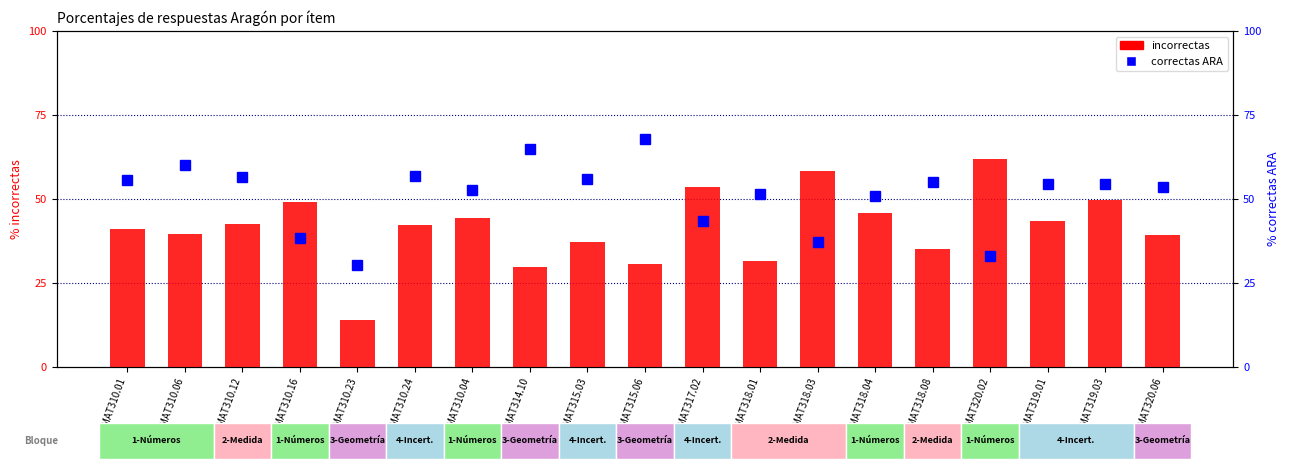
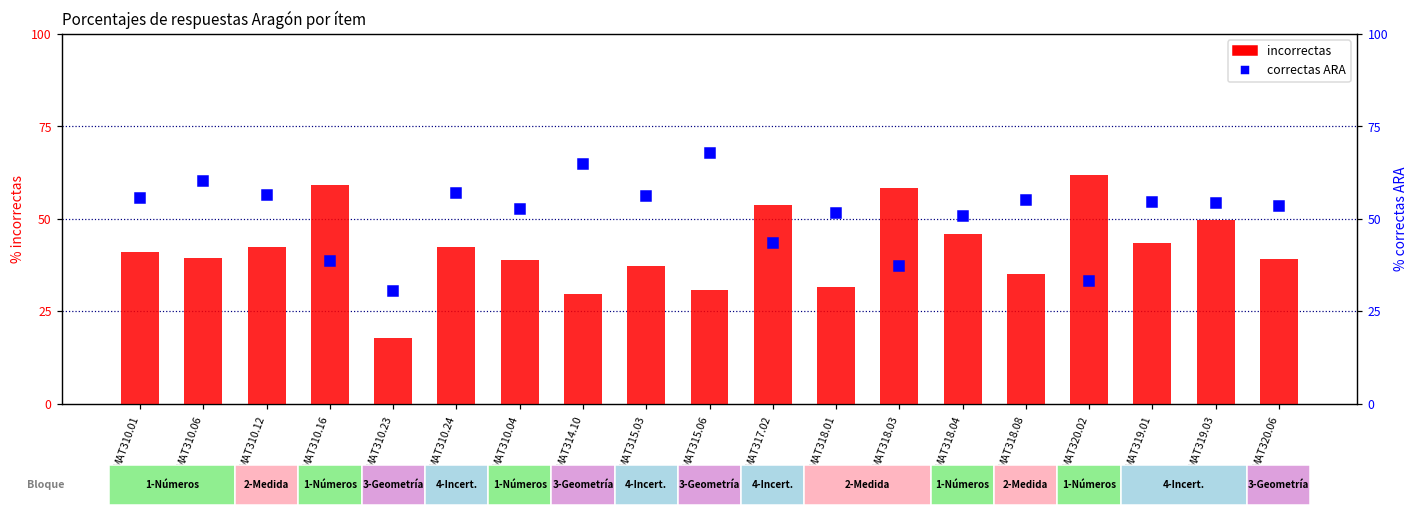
incorrectas, MAT310.16: 49 -> 59
incorrectas, MAT310.23: 14 -> 18
incorrectas, MAT310.04: 44 -> 39
